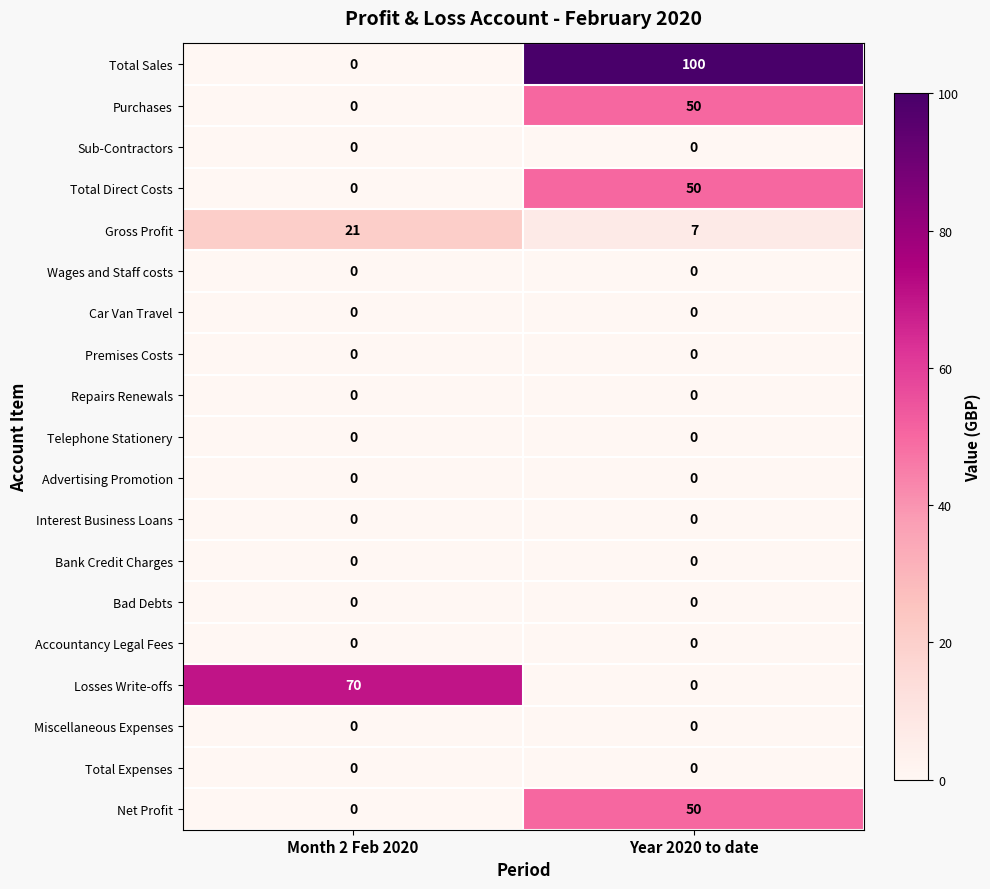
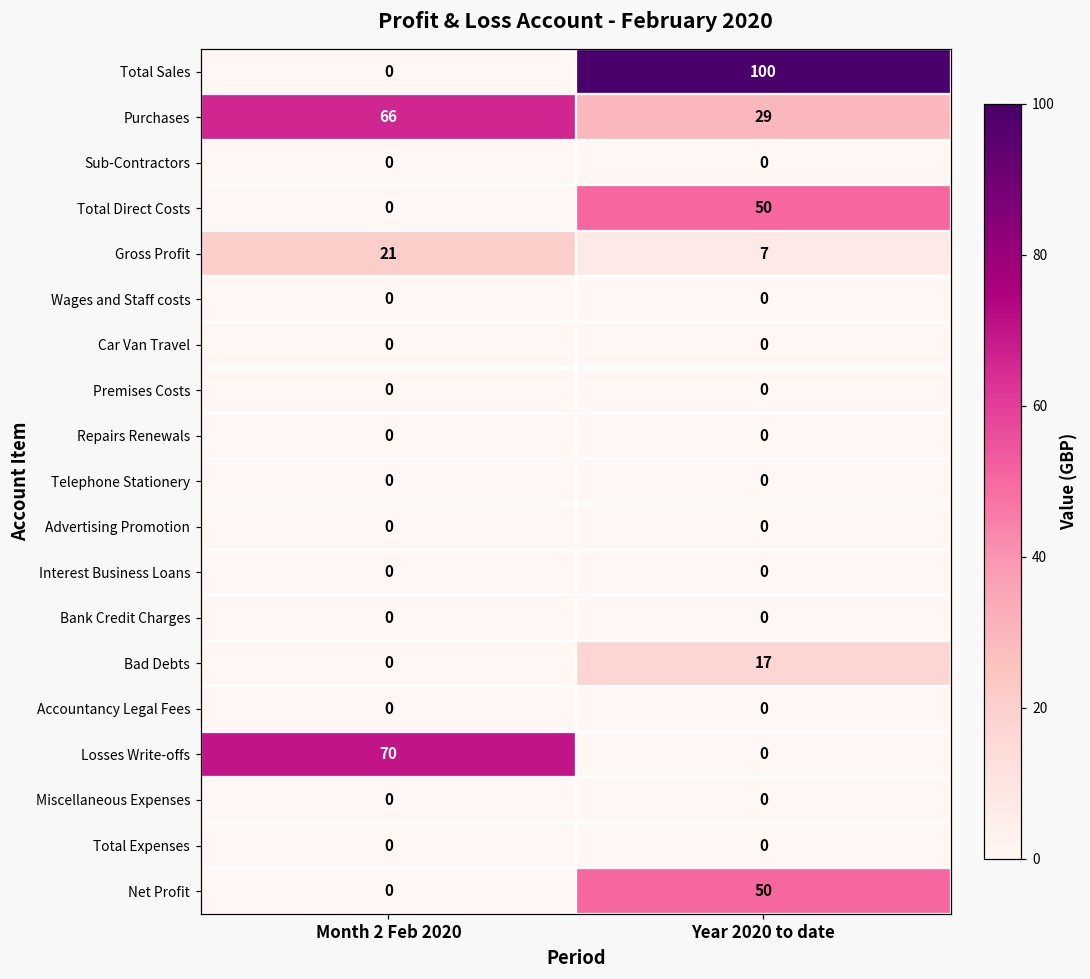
Purchases, Month 2 Feb 2020: 0 -> 66
Purchases, Year 2020 to date: 50 -> 29
Bad Debts, Year 2020 to date: 0 -> 17
